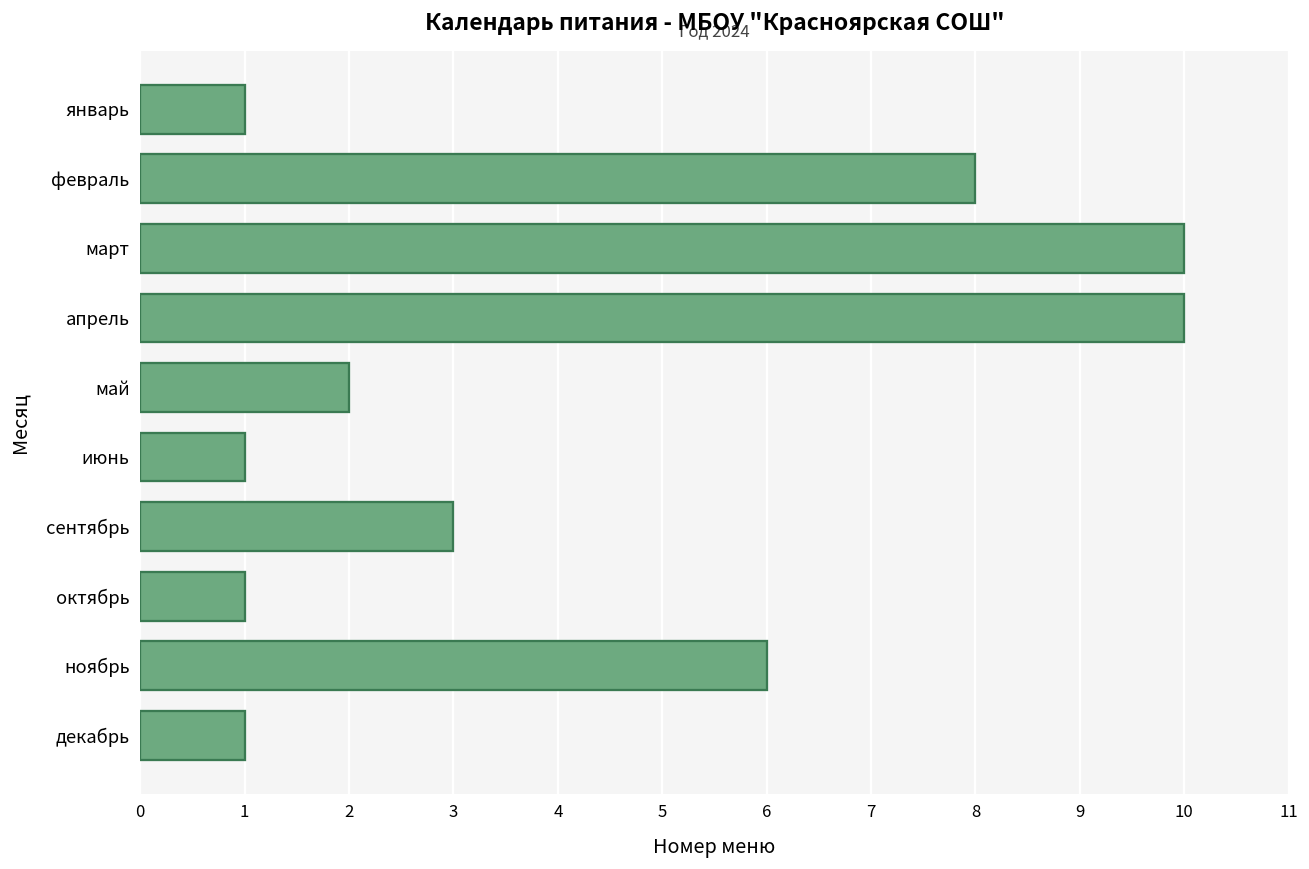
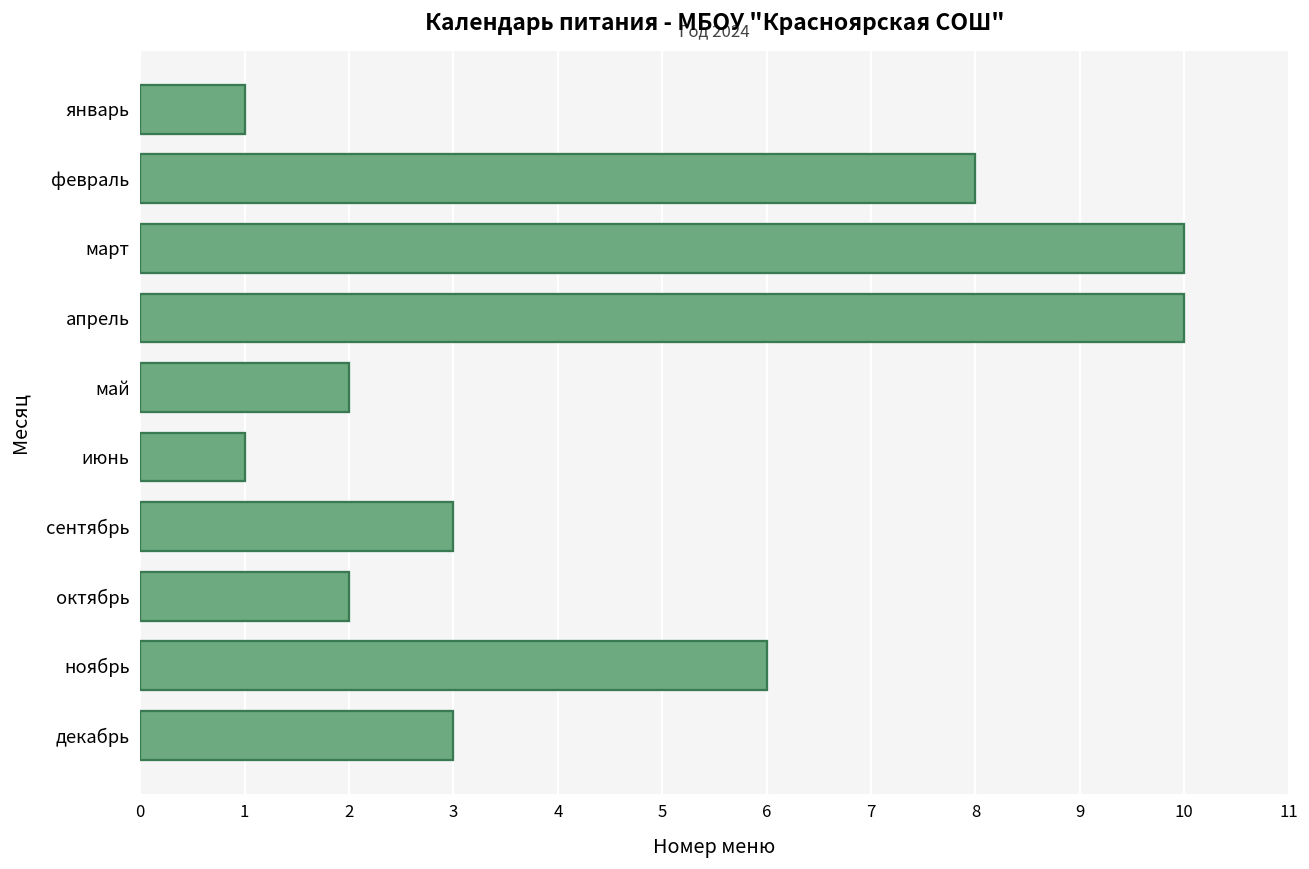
октябрь: 1 -> 2
декабрь: 1 -> 3
